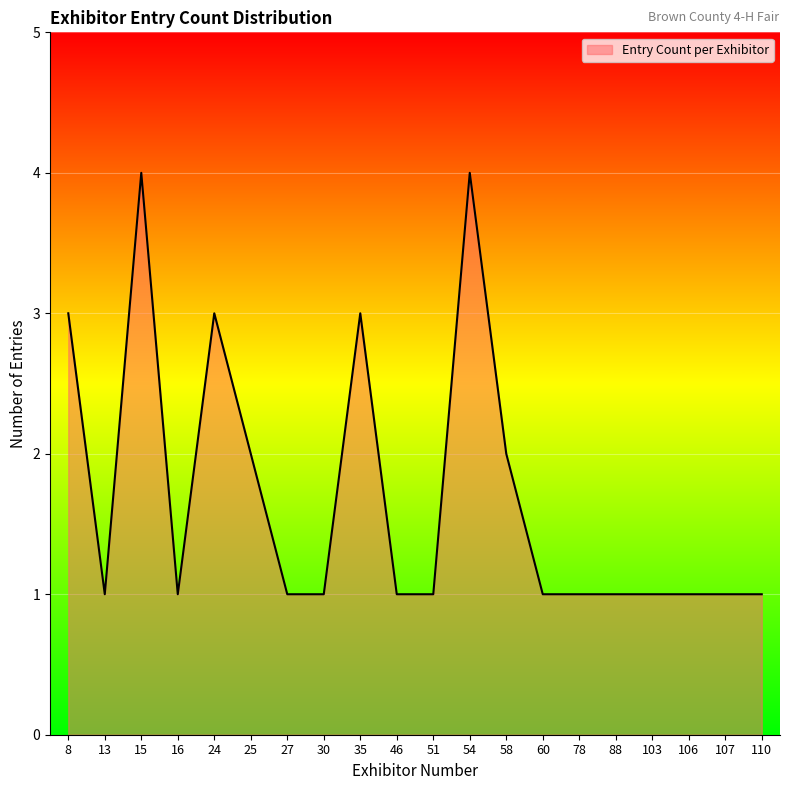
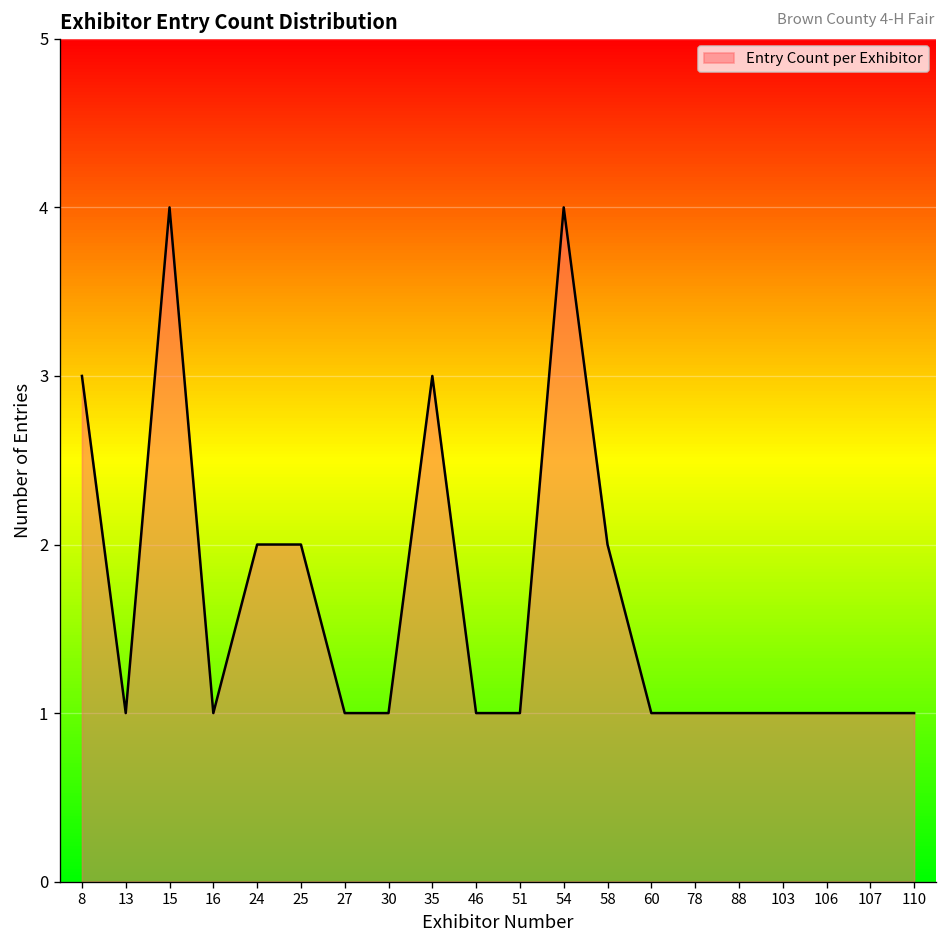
24: 3 -> 2
